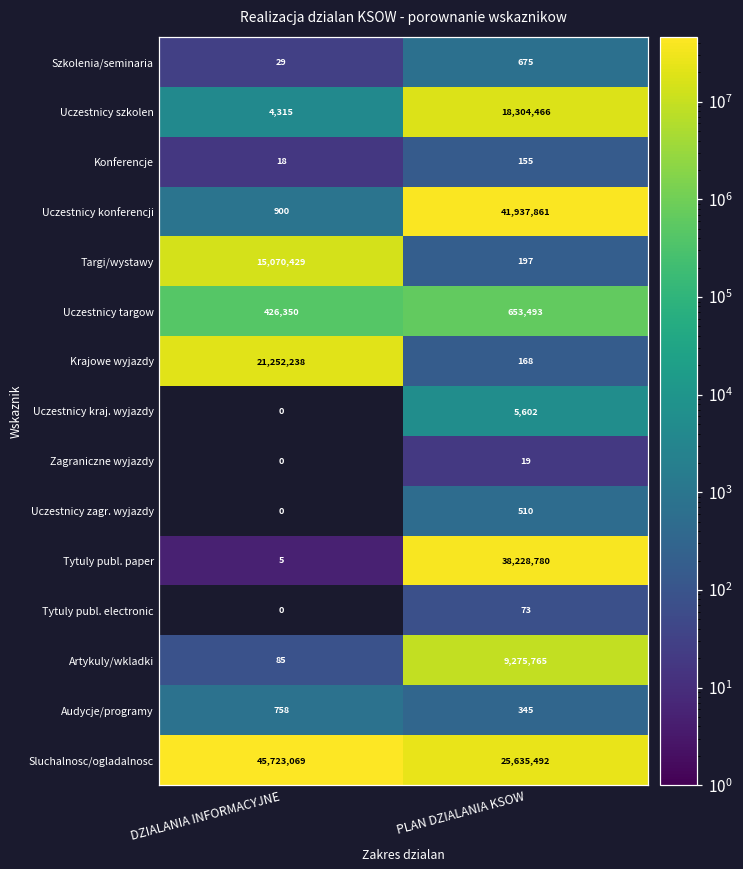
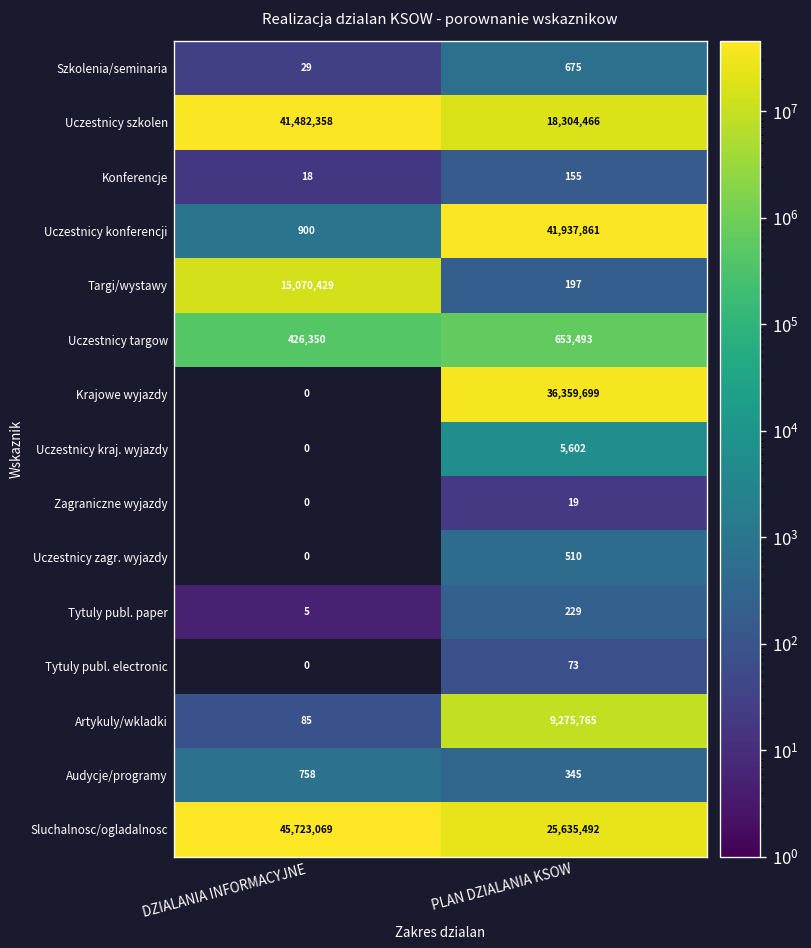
Uczestnicy szkolen, DZIALANIA INFORMACYJNE: 4,315 -> 41,482,358
Krajowe wyjazdy, DZIALANIA INFORMACYJNE: 21,252,238 -> 0
Krajowe wyjazdy, PLAN DZIALANIA KSOW: 168 -> 36,359,699
Tytuly publ. paper, PLAN DZIALANIA KSOW: 38,228,780 -> 229
